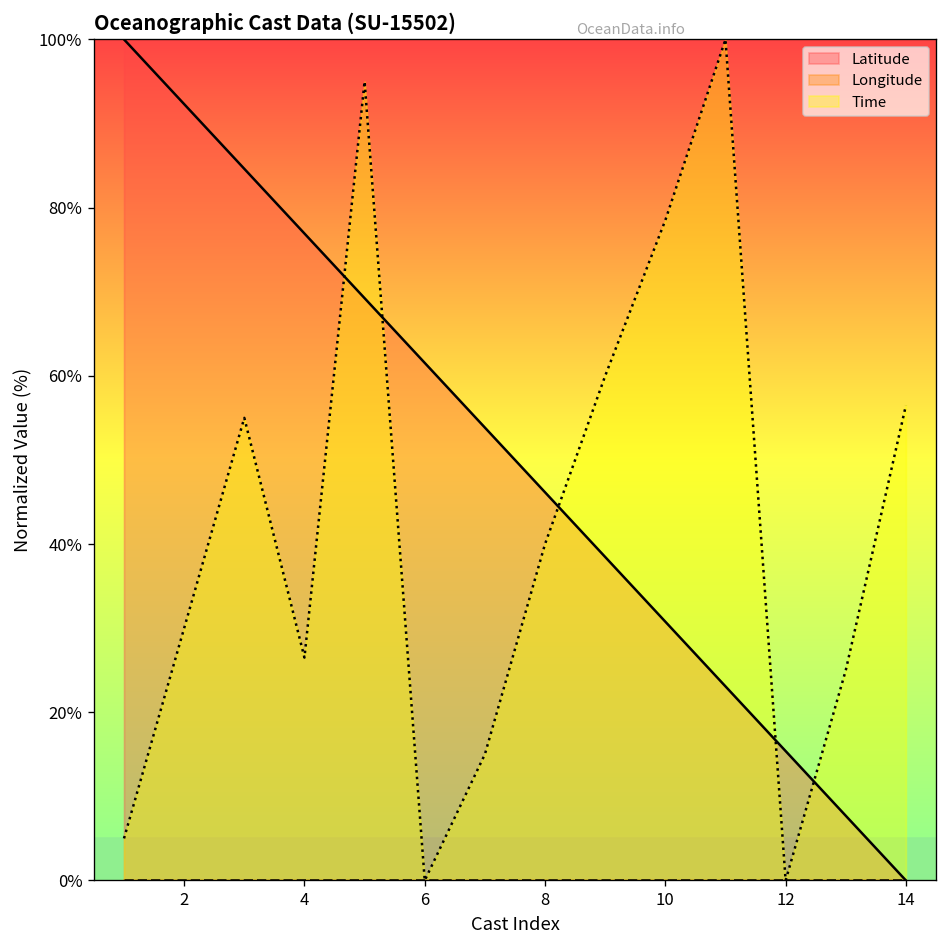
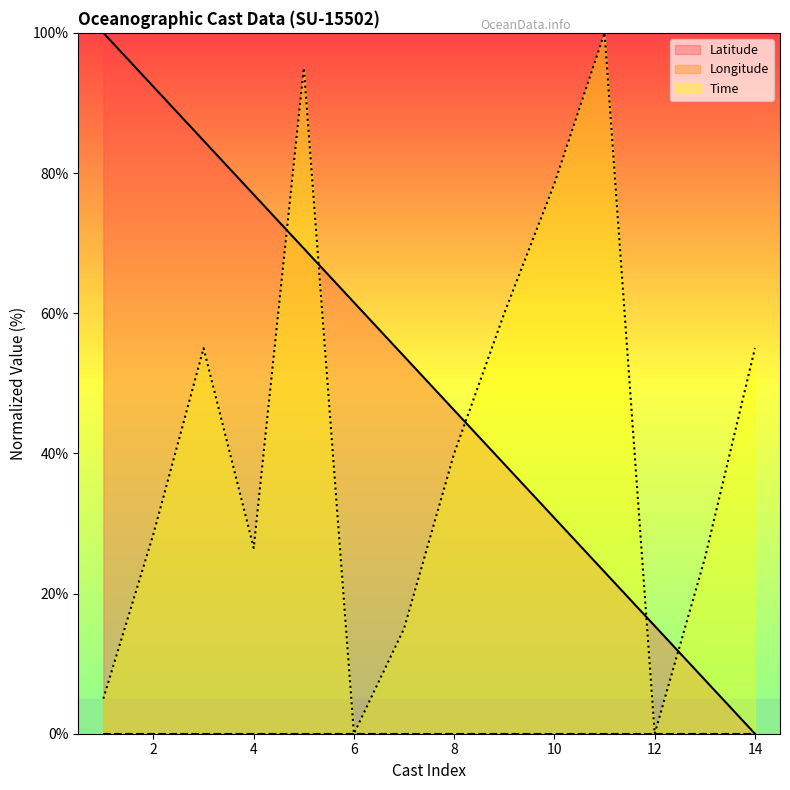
Time, 2: 30% -> 28%
Time, 14: 57% -> 55%
